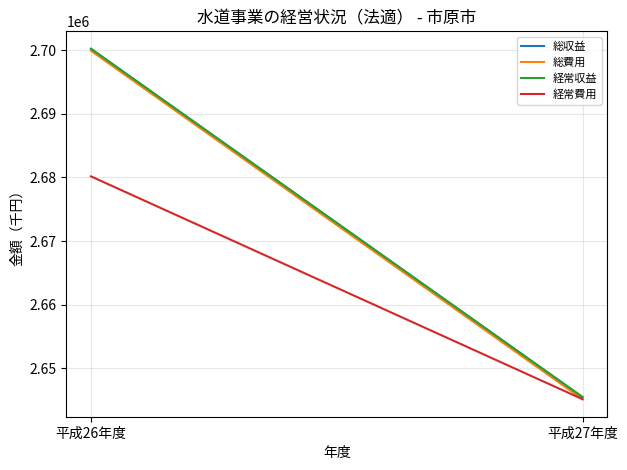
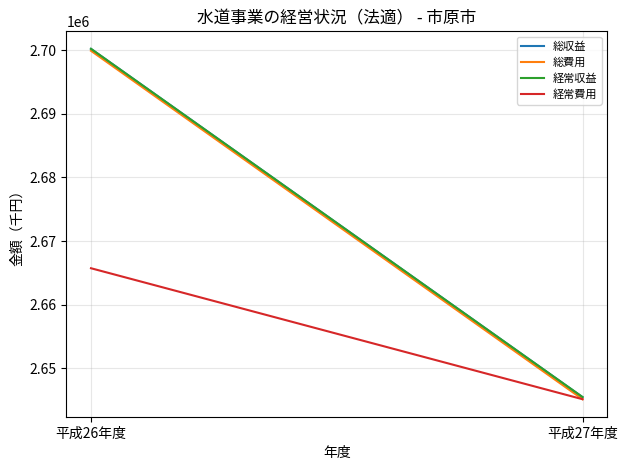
経常費用, 平成26年度: 2680000 -> 2666000
